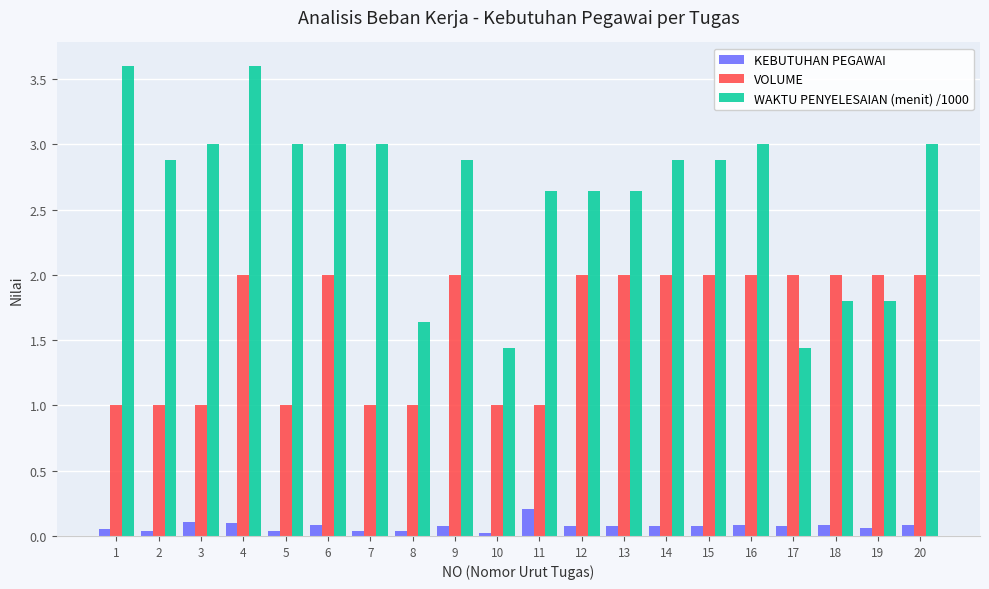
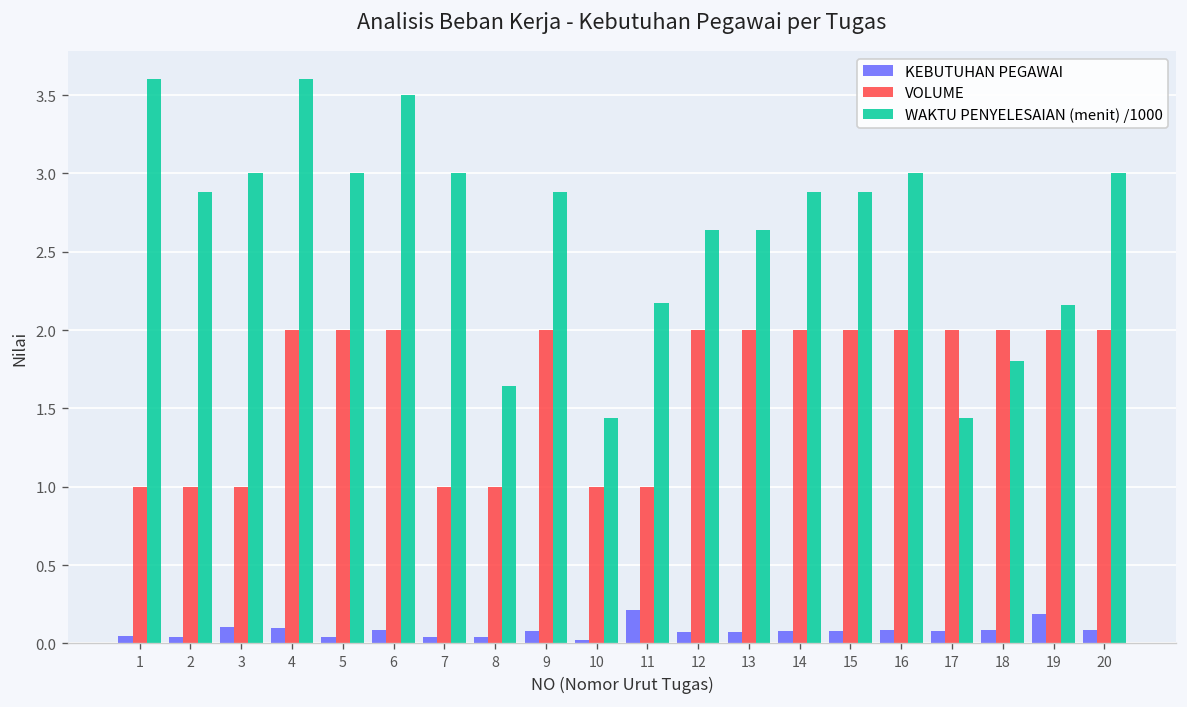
VOLUME, 5: 1 -> 2
WAKTU PENYELESAIAN (menit) /1000, 6: 3.0 -> 3.5
WAKTU PENYELESAIAN (menit) /1000, 11: 2.64 -> 2.17
KEBUTUHAN PEGAWAI, 19: 0.06 -> 0.19
WAKTU PENYELESAIAN (menit) /1000, 19: 1.80 -> 2.16
